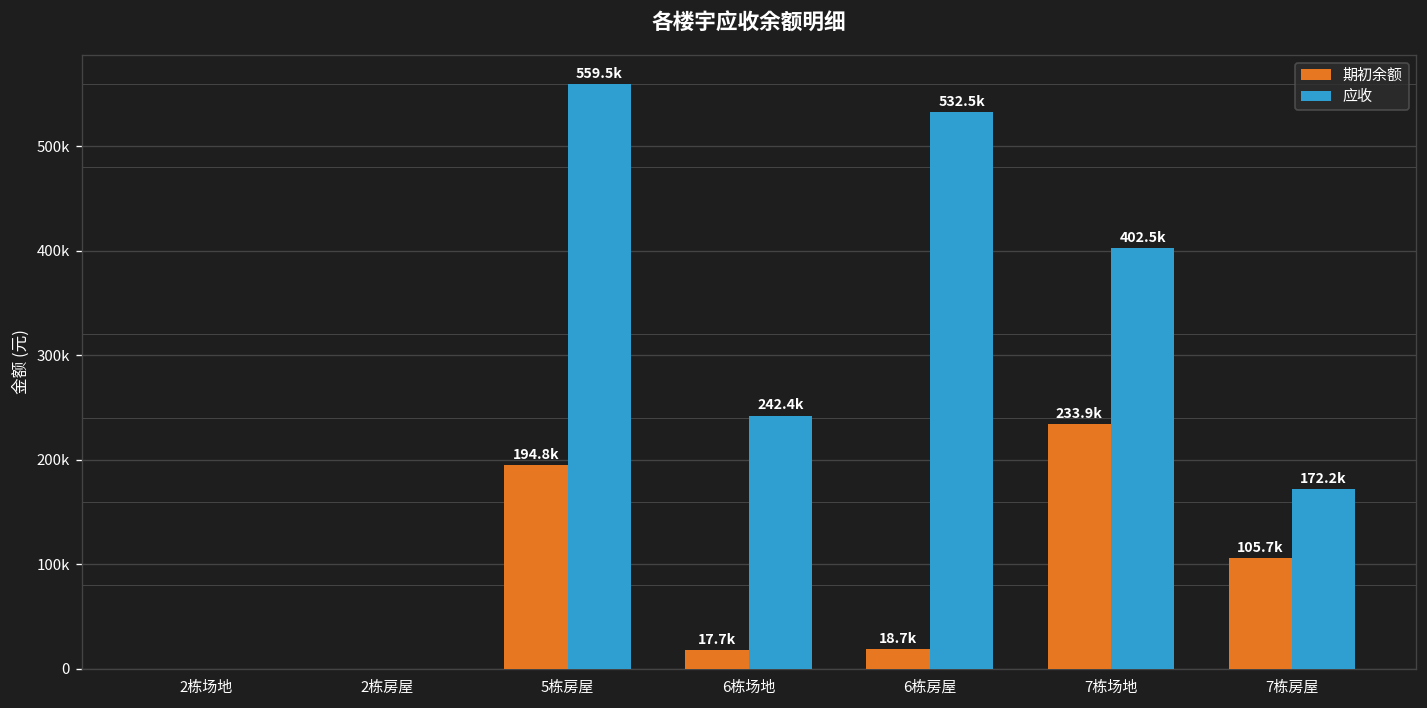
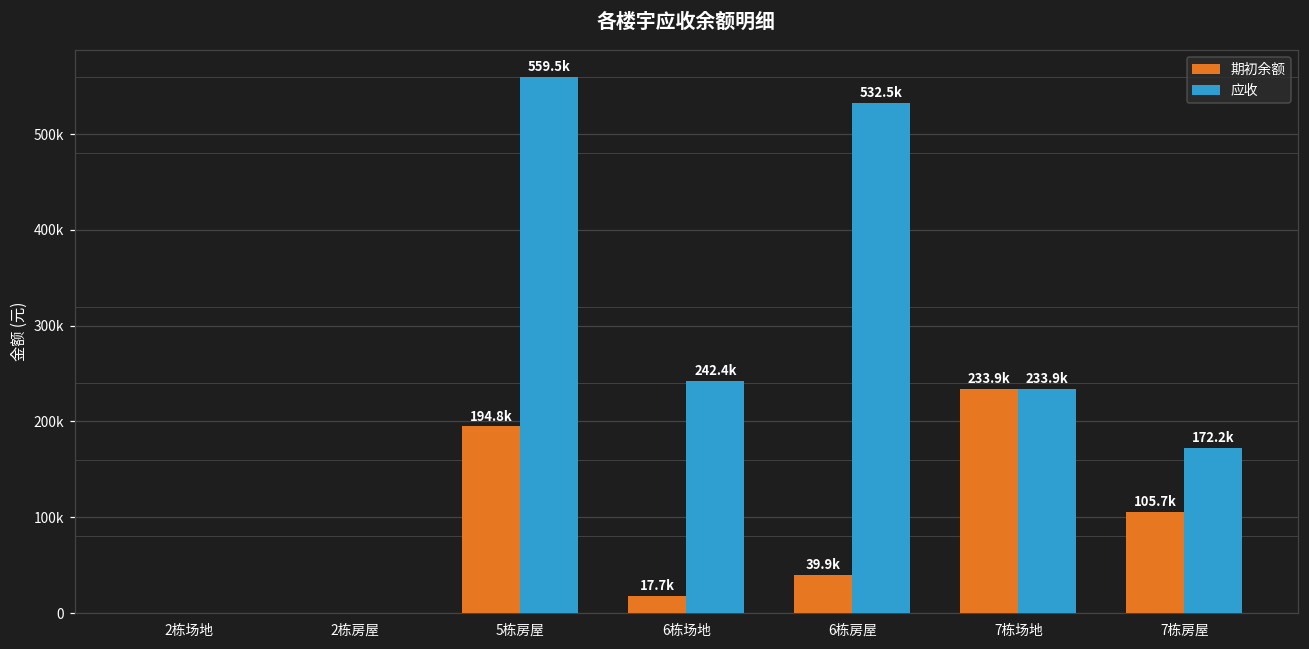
期初余额, 6栋房屋: 18.7k -> 39.9k
应收, 7栋场地: 402.5k -> 233.9k
